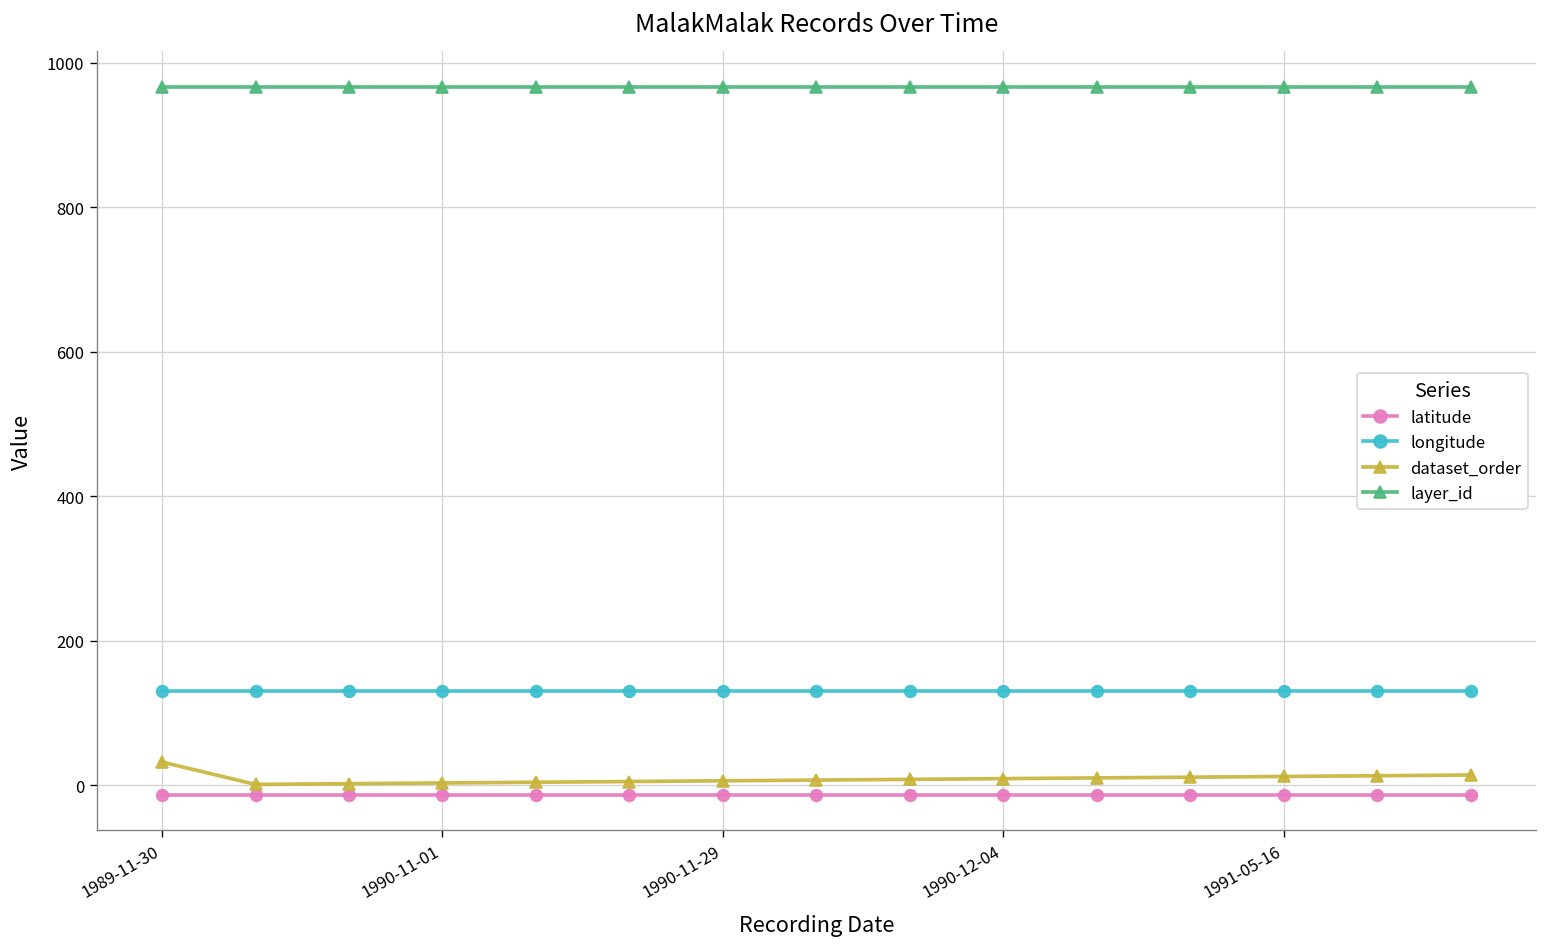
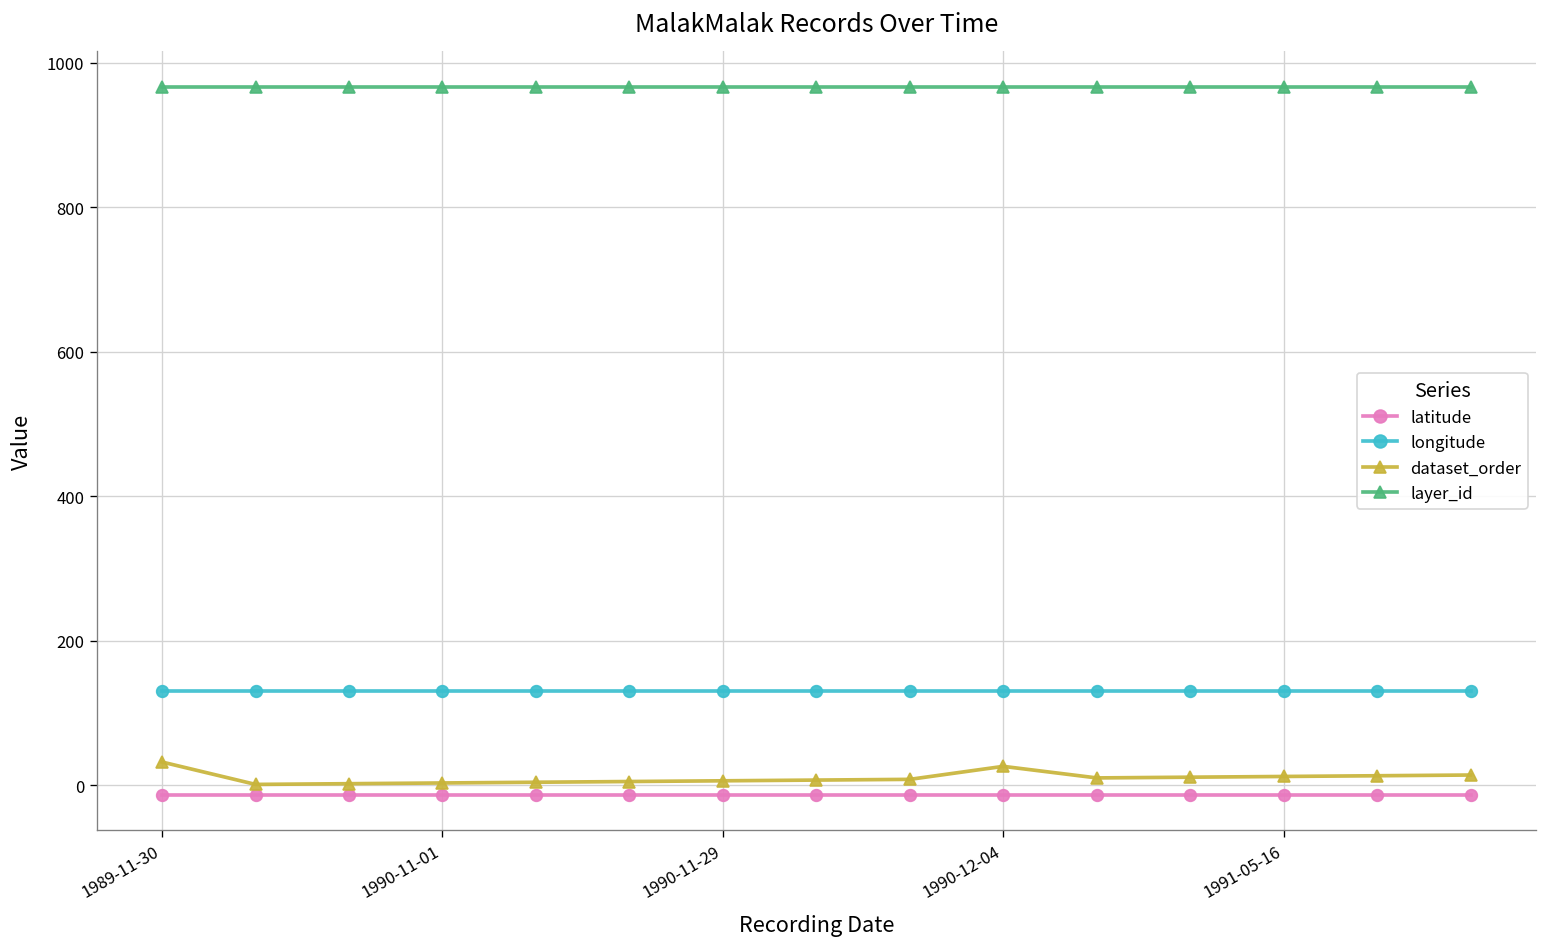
dataset_order, 1990-12-04: 10 -> 30
